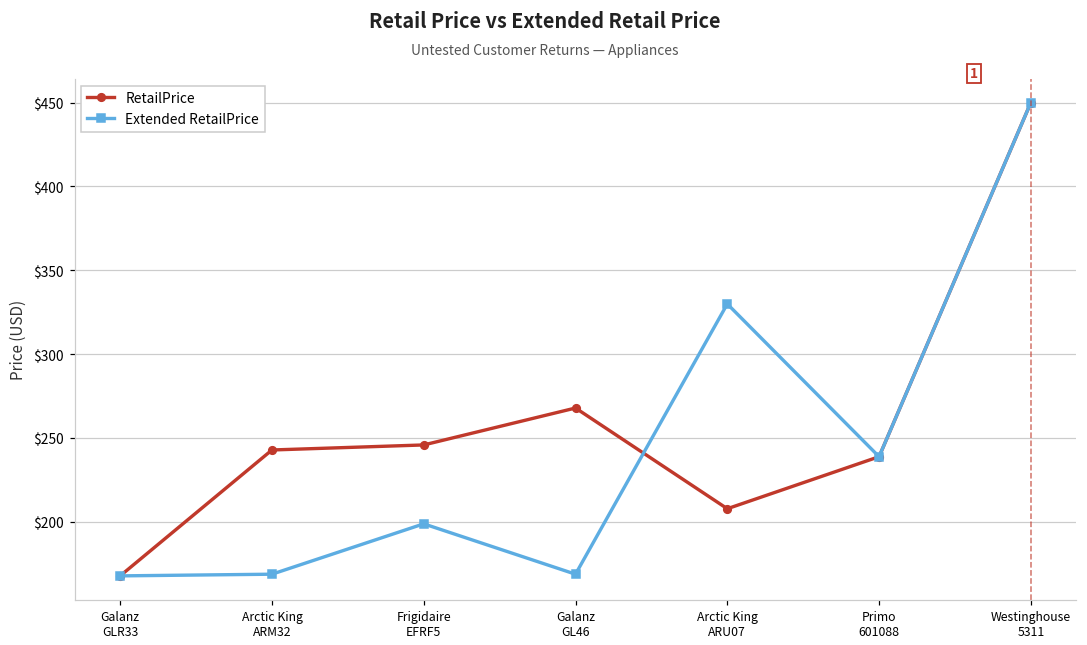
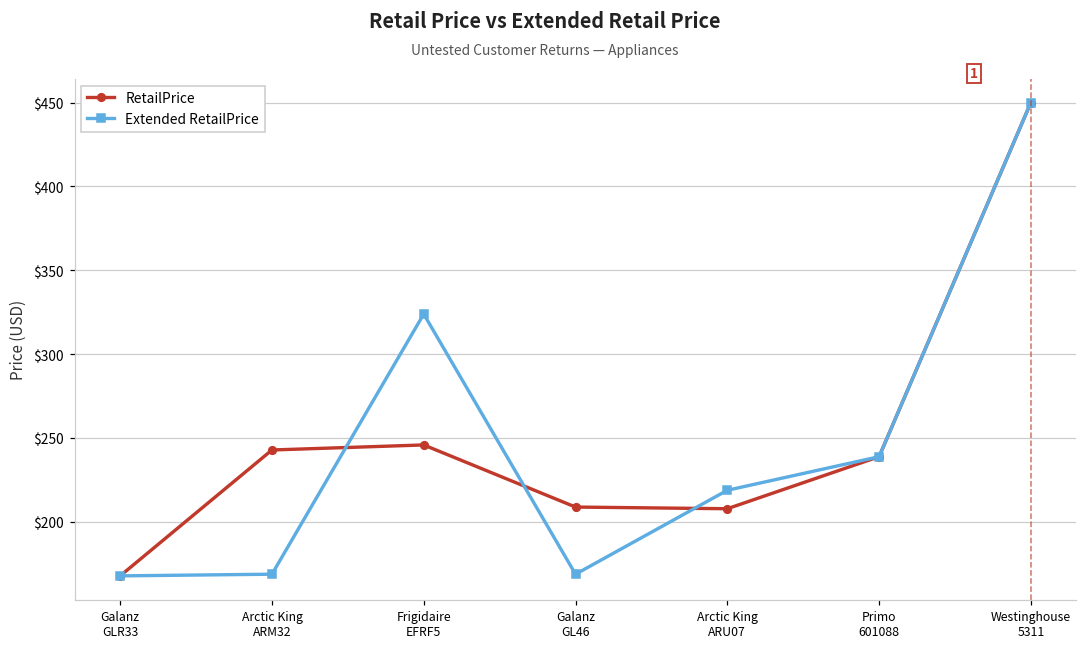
Extended RetailPrice, Frigidaire EFRF5: $199 -> $324
RetailPrice, Galanz GL46: $268 -> $209
Extended RetailPrice, Arctic King ARU07: $330 -> $219
